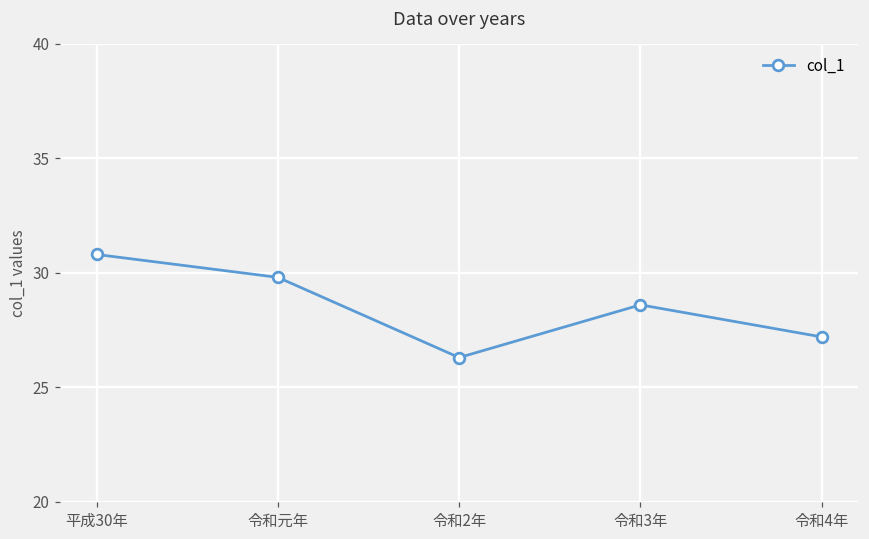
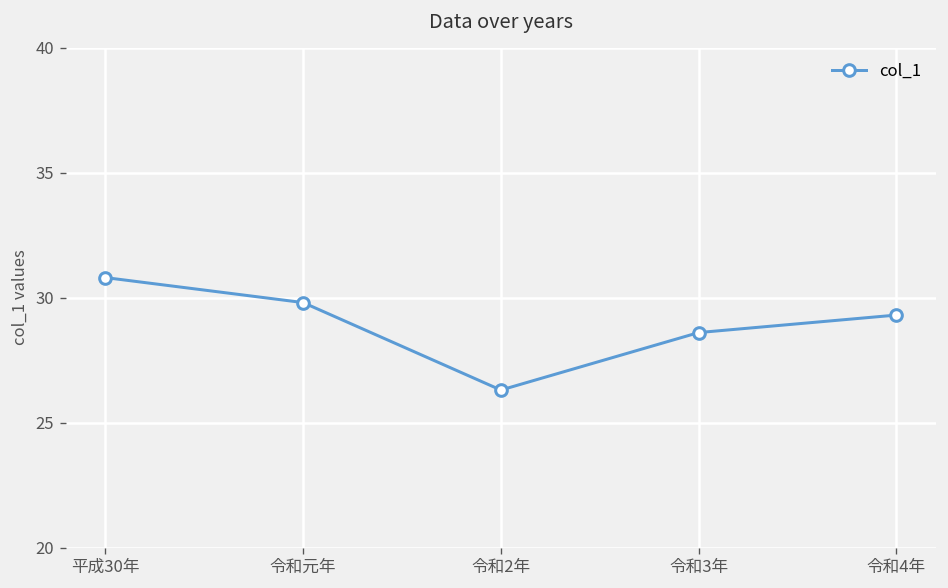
令和4年: 27.2 -> 29.3
